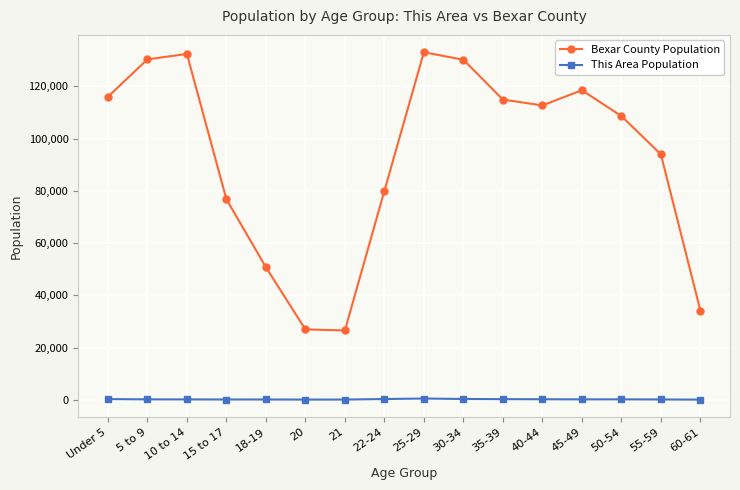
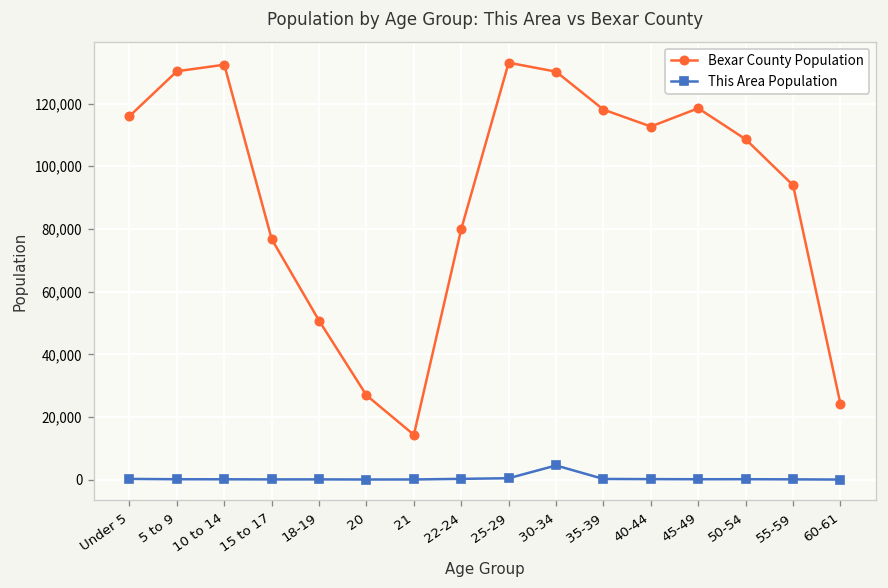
Bexar County Population, 21: 27,000 -> 14,000
This Area Population, 30-34: 0 -> 5,000
Bexar County Population, 35-39: 115,000 -> 118,000
Bexar County Population, 60-61: 34,000 -> 24,000
